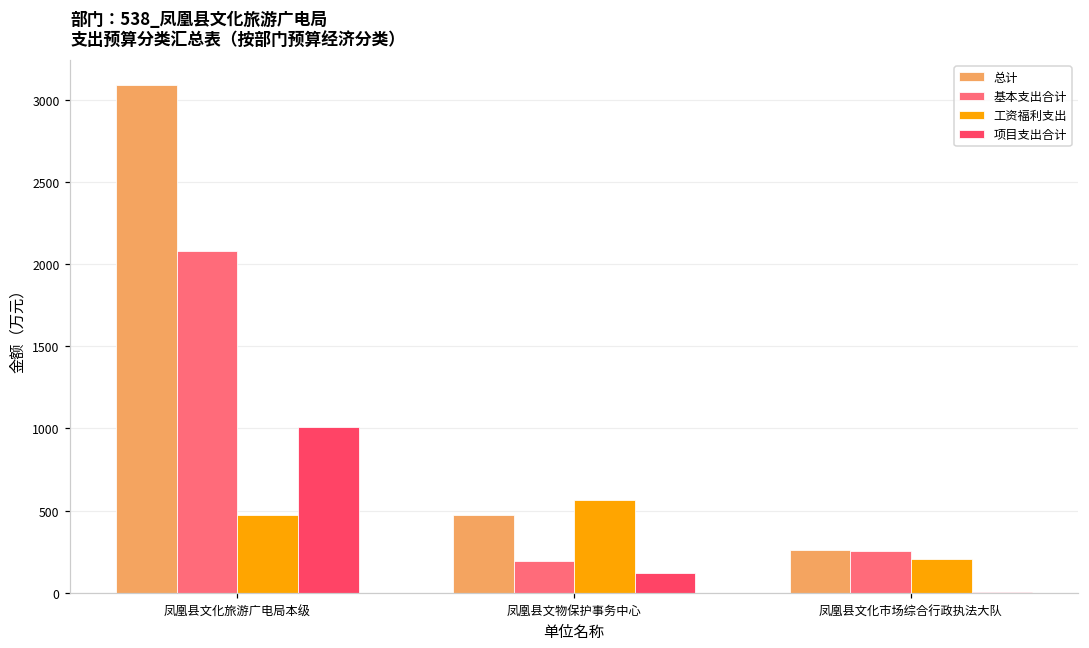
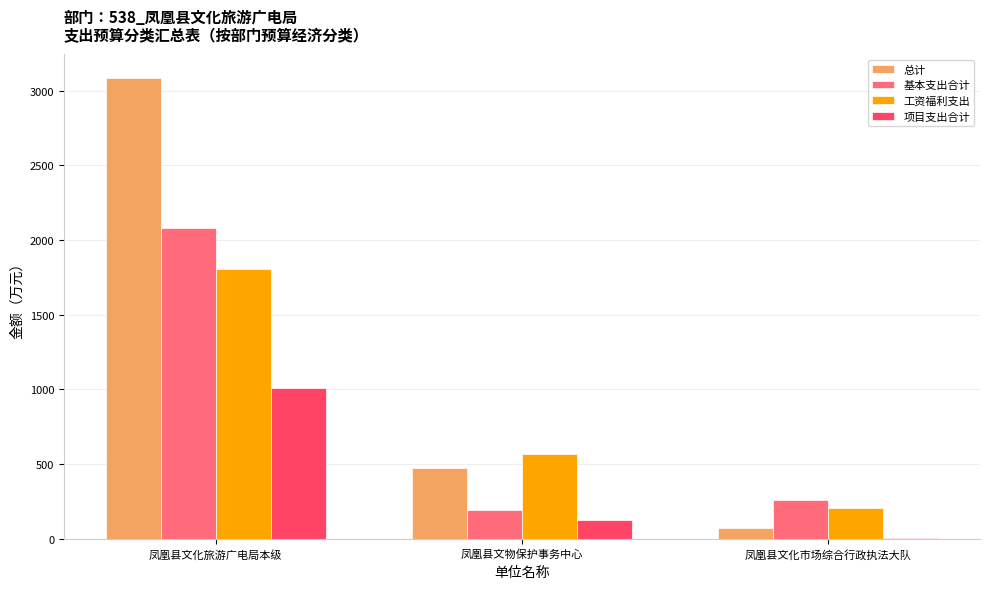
工资福利支出, 凤凰县文化旅游广电局本级: 470 -> 1810
总计, 凤凰县文化市场综合行政执法大队: 260 -> 70
